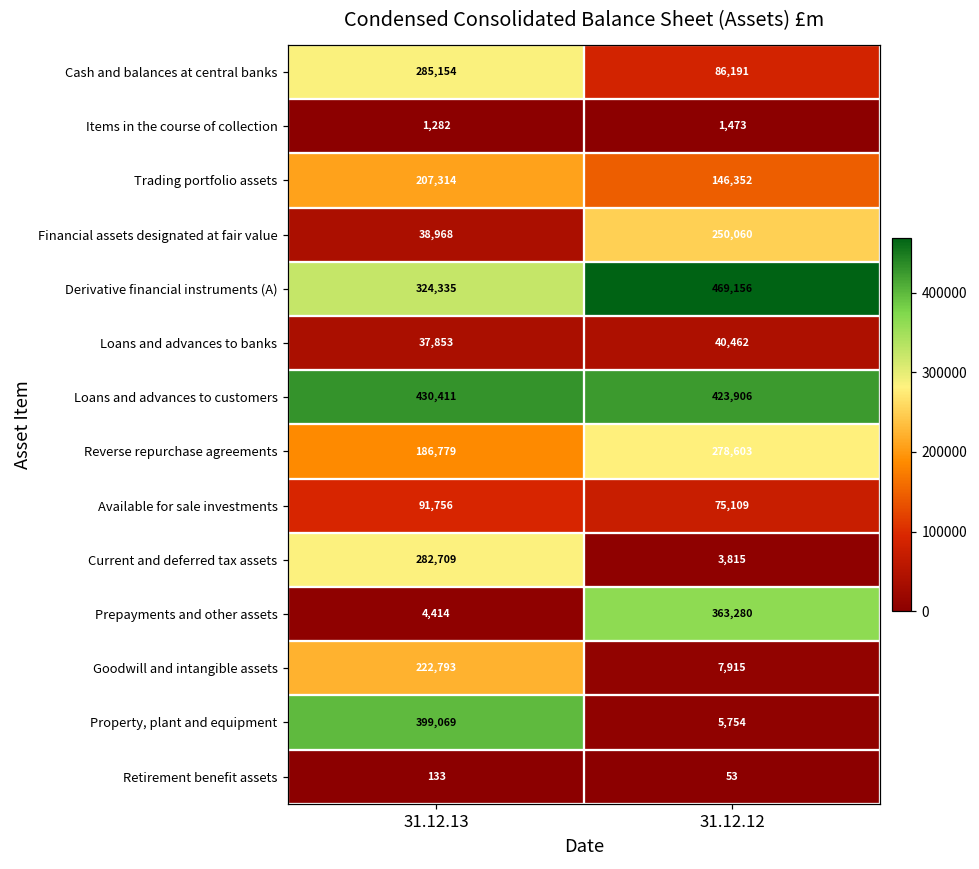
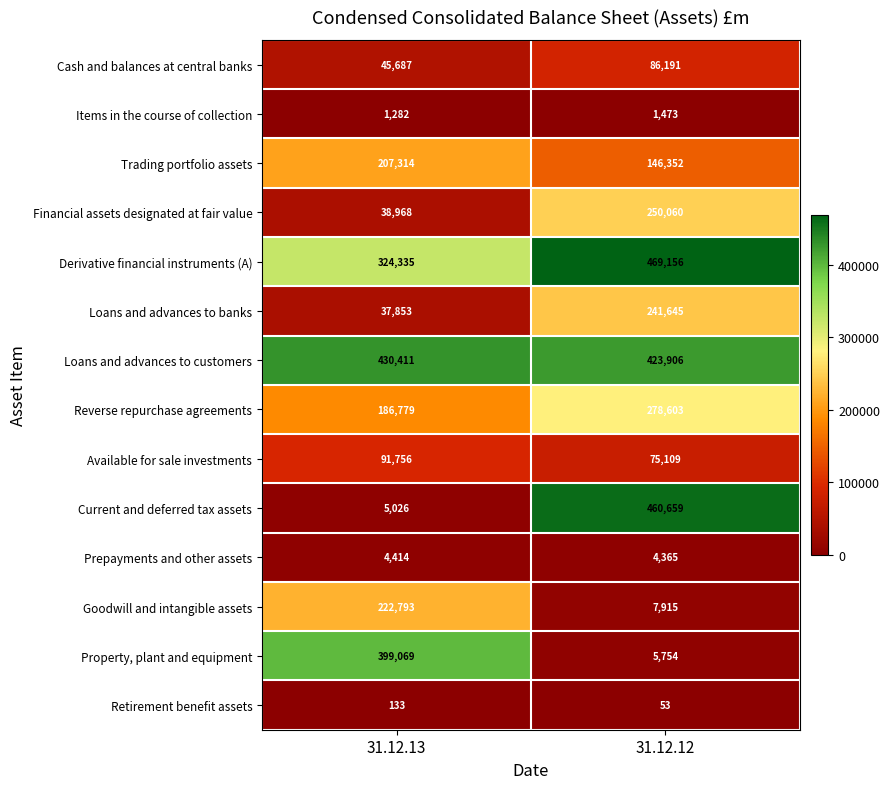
Cash and balances at central banks, 31.12.13: 285,154 -> 45,687
Loans and advances to banks, 31.12.12: 40,462 -> 241,645
Current and deferred tax assets, 31.12.13: 282,709 -> 5,026
Current and deferred tax assets, 31.12.12: 3,815 -> 460,659
Prepayments and other assets, 31.12.12: 363,280 -> 4,365
